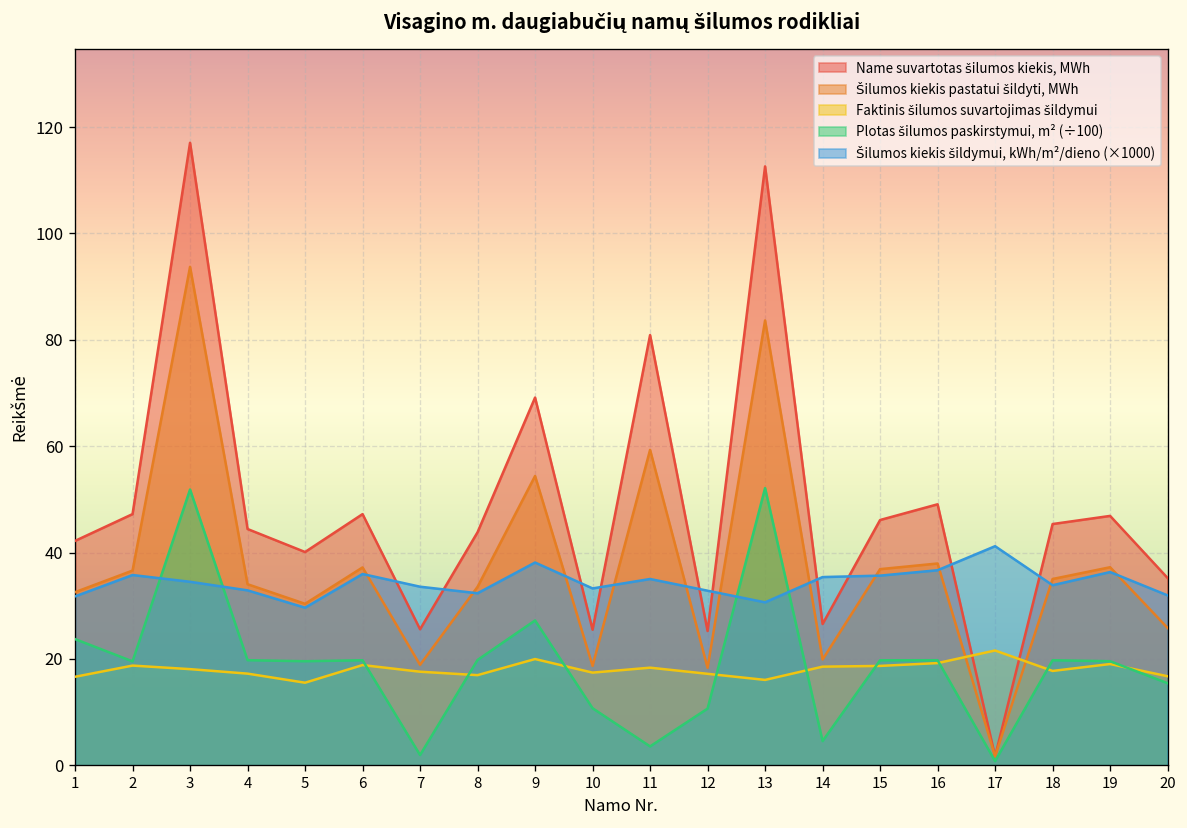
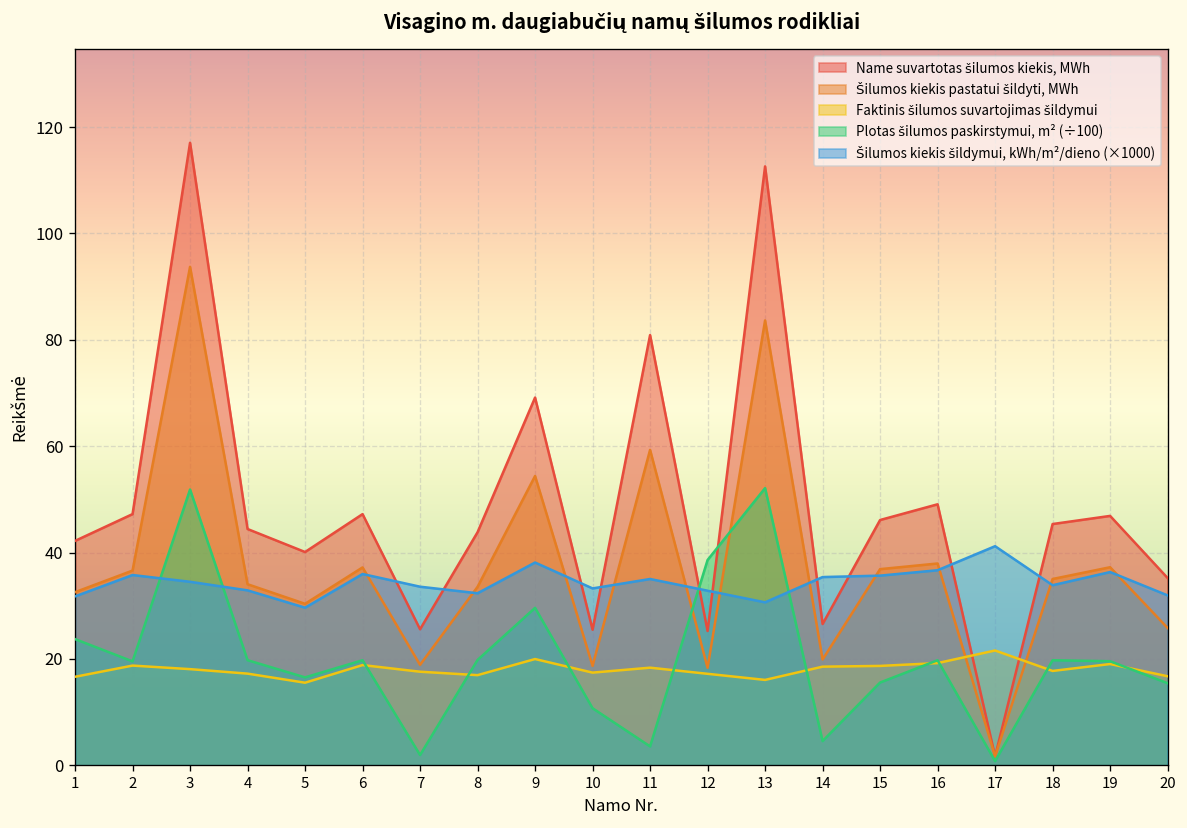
Plotas šilumos paskirstymui, m² (÷100), 5: 20 -> 17
Plotas šilumos paskirstymui, m² (÷100), 9: 27 -> 30
Plotas šilumos paskirstymui, m² (÷100), 12: 11 -> 39
Plotas šilumos paskirstymui, m² (÷100), 15: 20 -> 16
